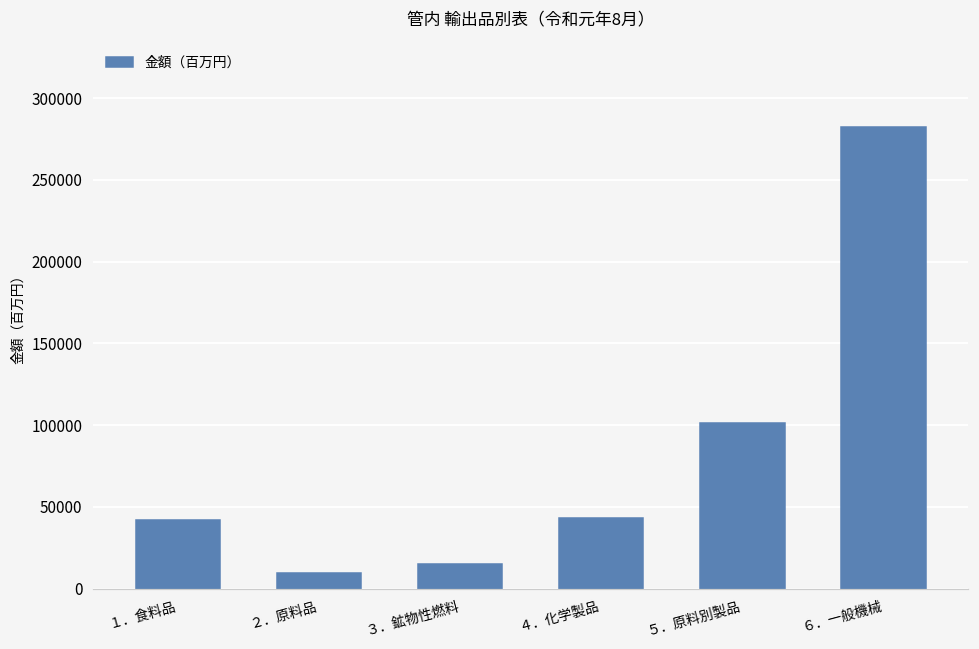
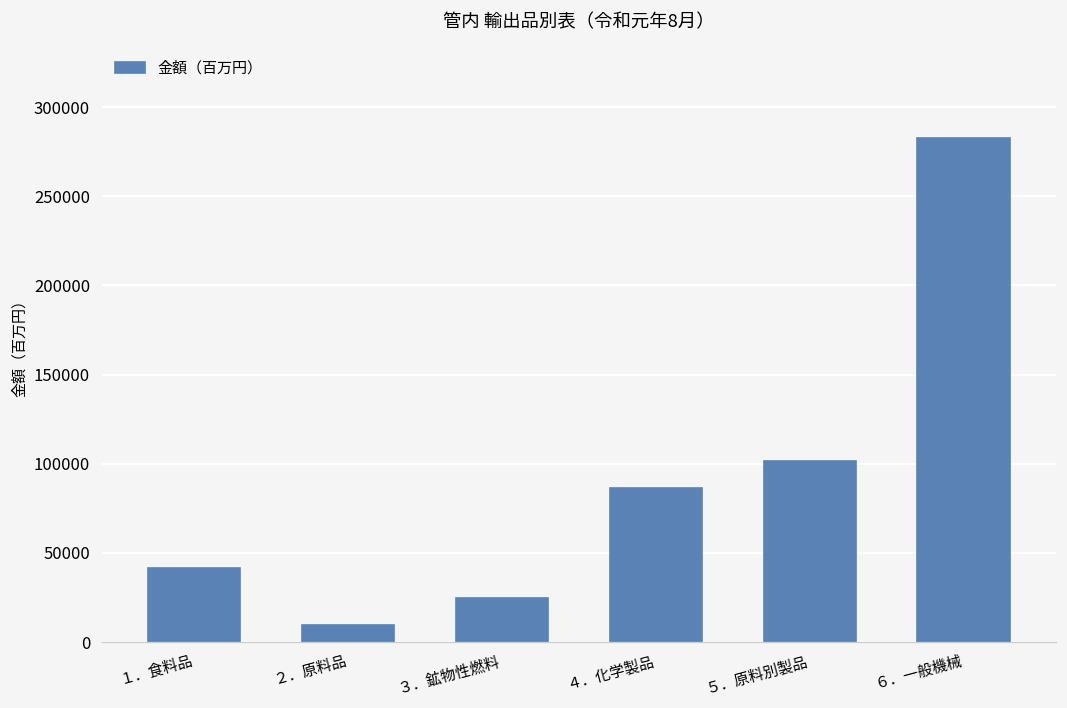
３．鉱物性燃料: 15000 -> 25000
４．化学製品: 43000 -> 86000
